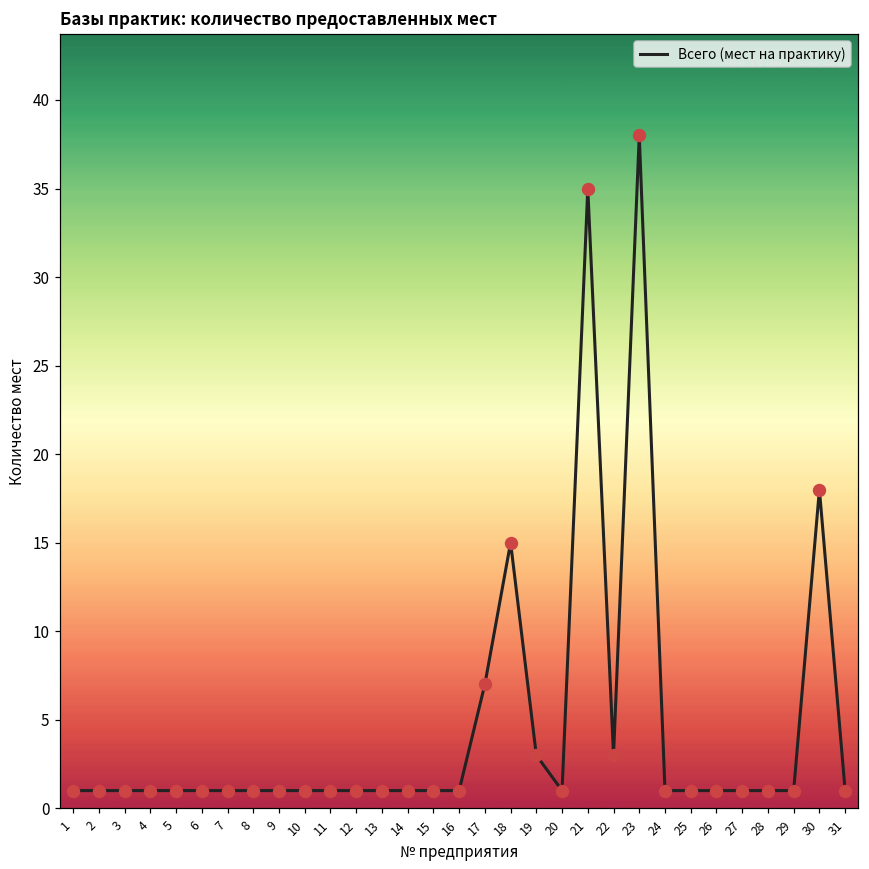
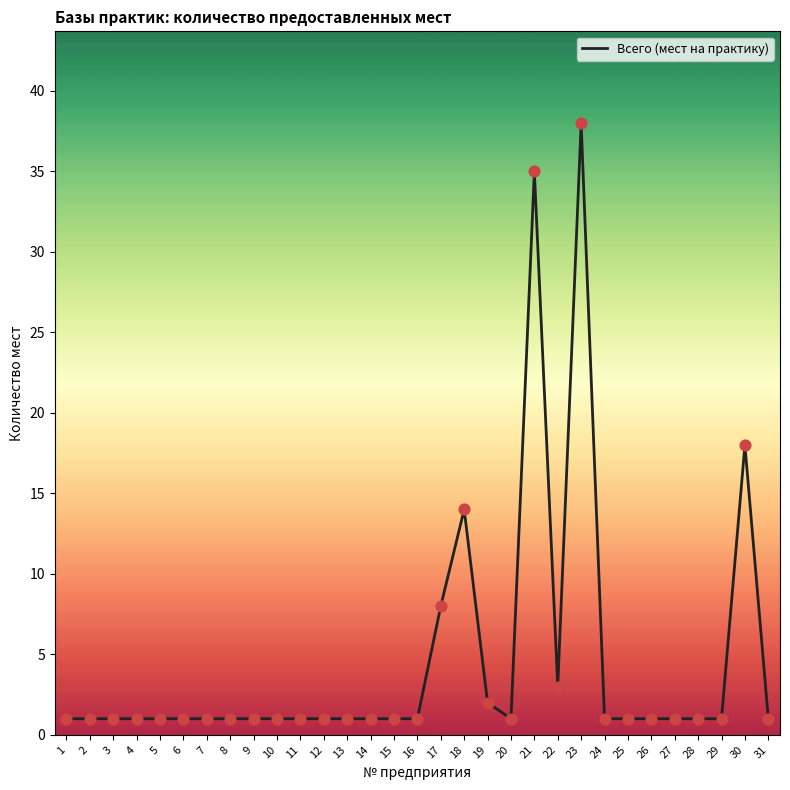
17: 7 -> 8
18: 15 -> 14
19: 3 -> 2
